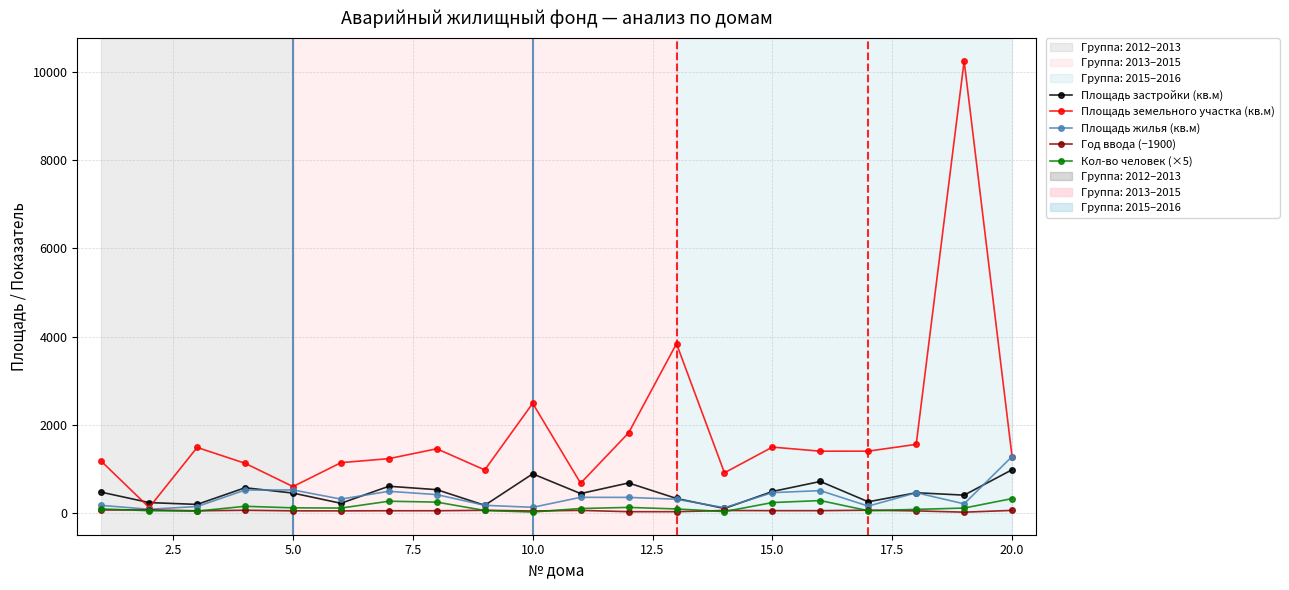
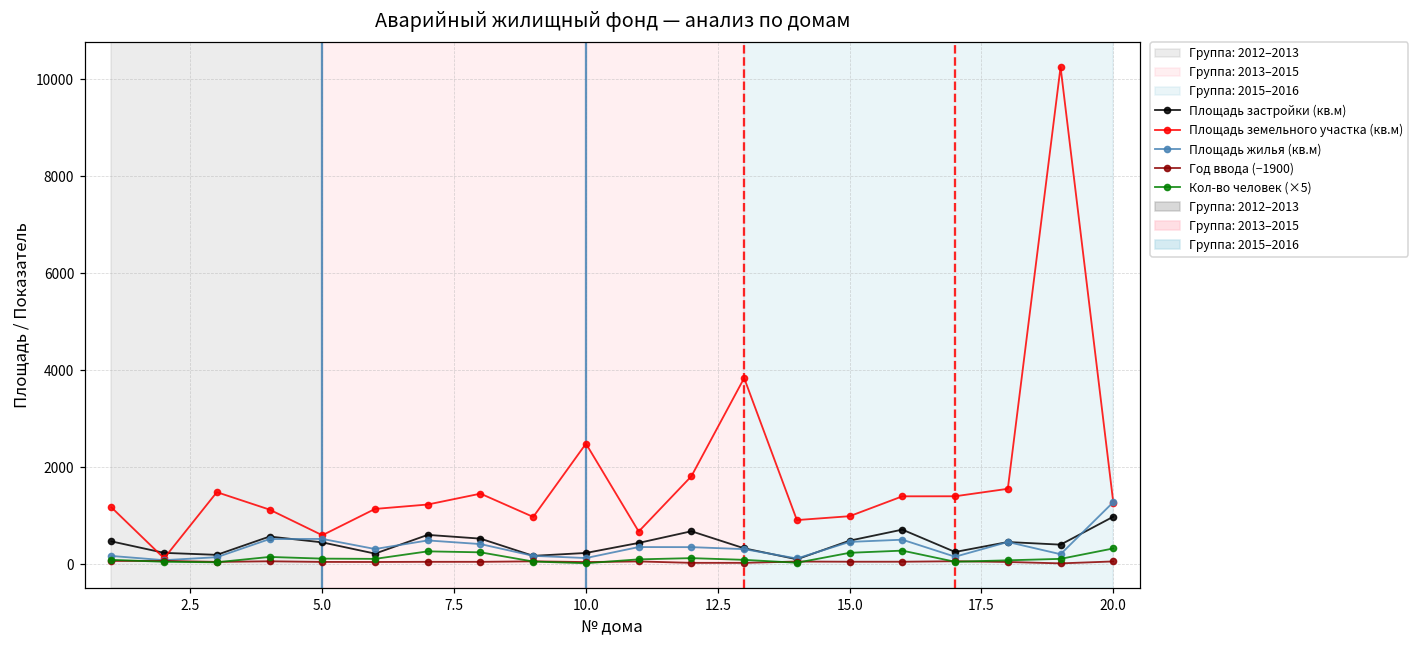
Площадь застройки (кв.м), 10.0: 900 -> 200
Площадь земельного участка (кв.м), 15.0: 1500 -> 1000
